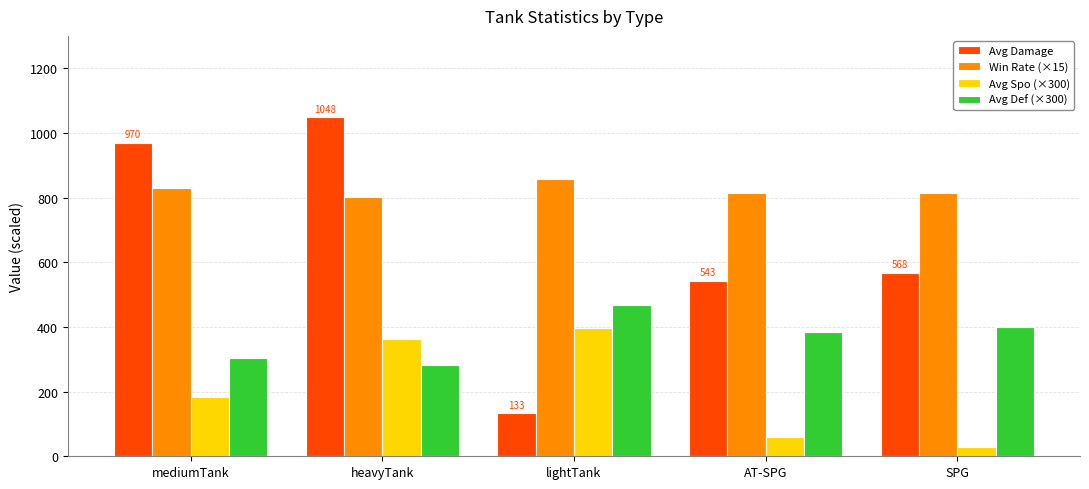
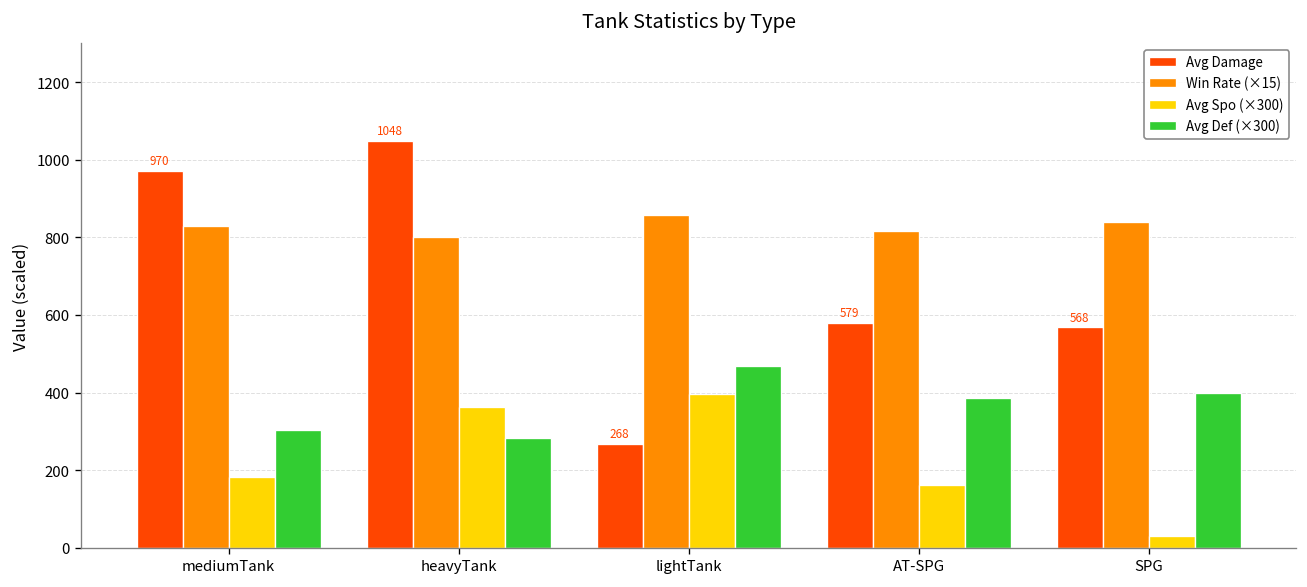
Avg Damage, lightTank: 133 -> 268
Avg Damage, AT-SPG: 543 -> 579
Avg Spo (×300), AT-SPG: 60 -> 160
Win Rate (×15), SPG: 810 -> 840
